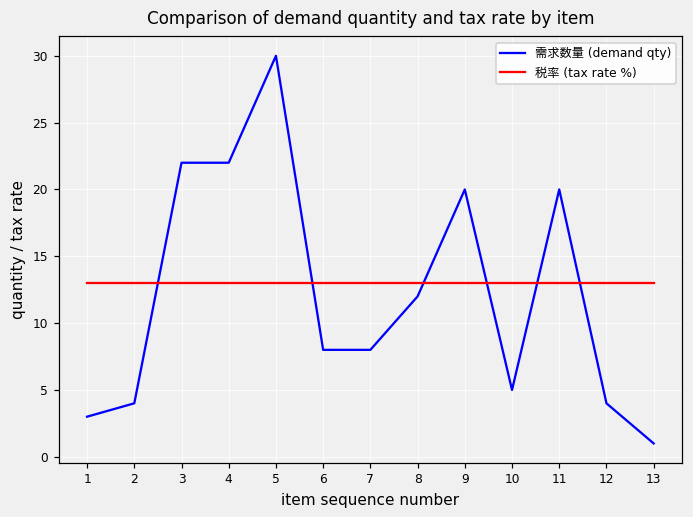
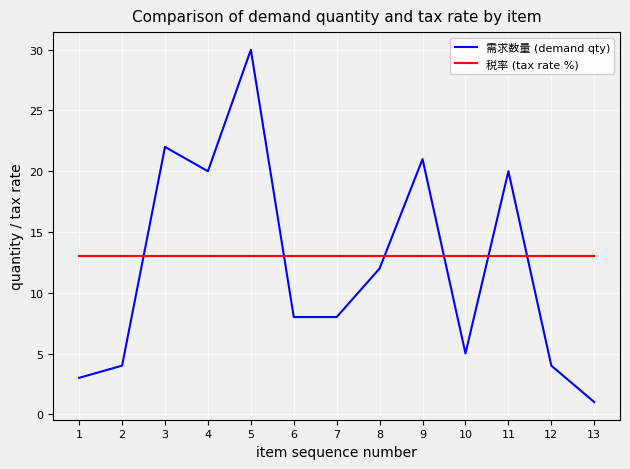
需求数量 (demand qty), 4: 22 -> 20
需求数量 (demand qty), 9: 20 -> 21
